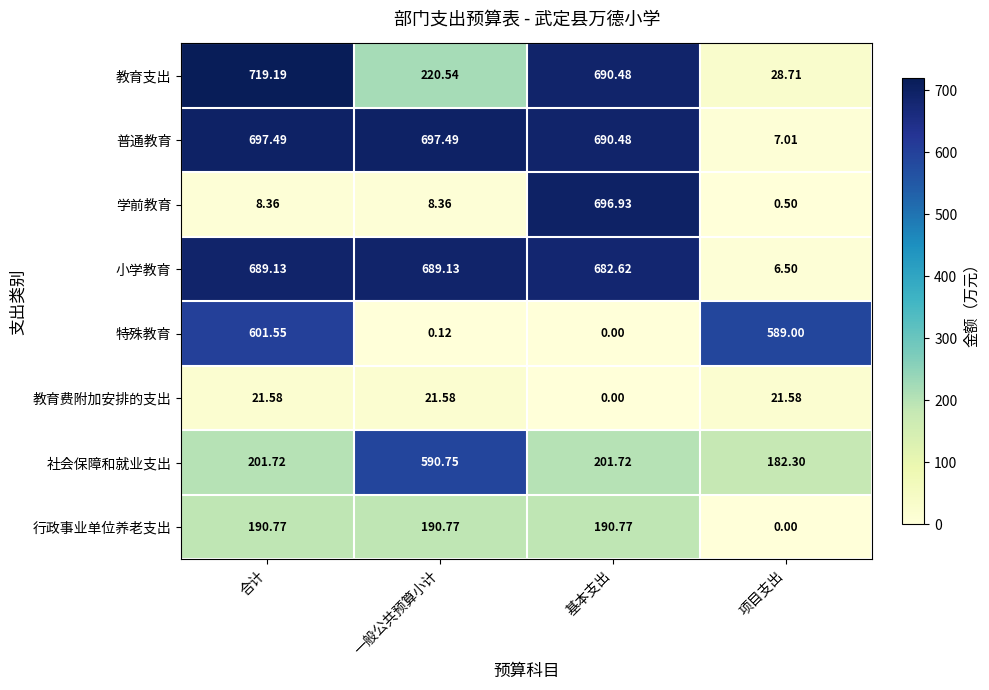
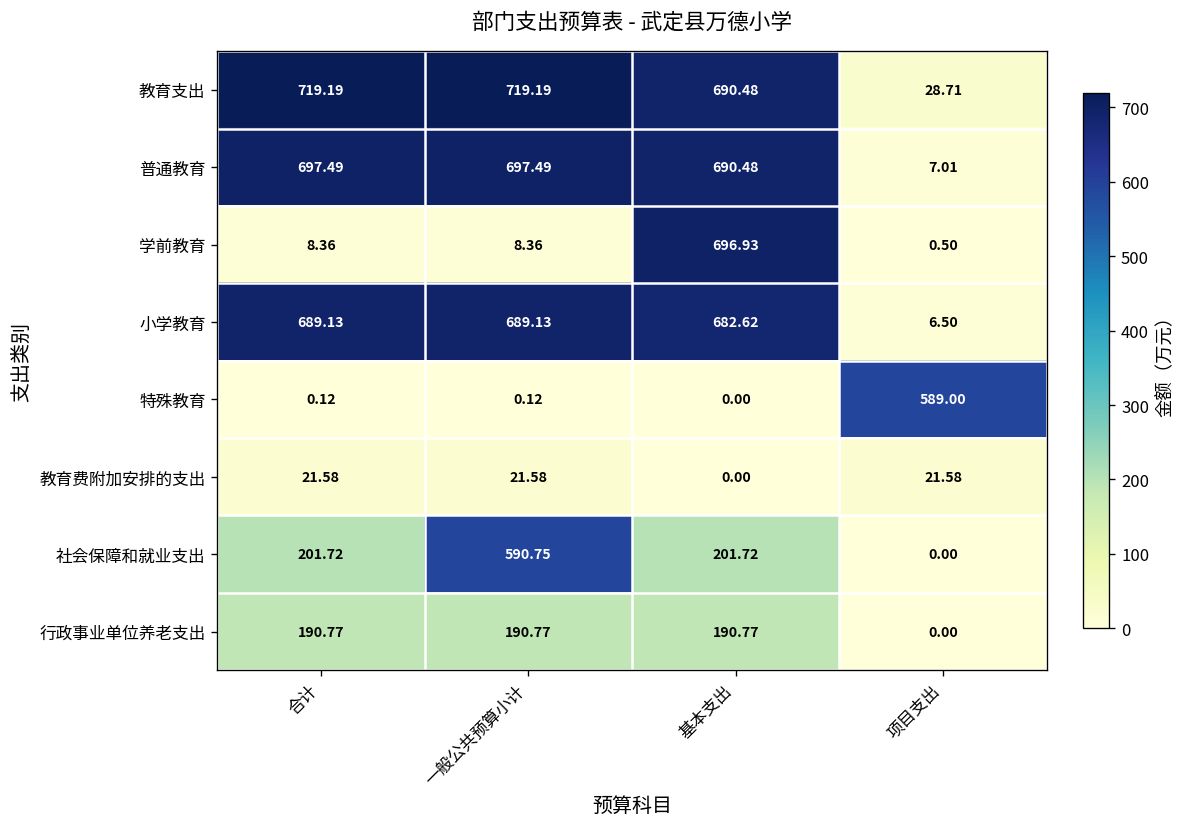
教育支出, 一般公共预算小计: 220.54 -> 719.19
特殊教育, 合计: 601.55 -> 0.12
社会保障和就业支出, 项目支出: 182.30 -> 0.00
